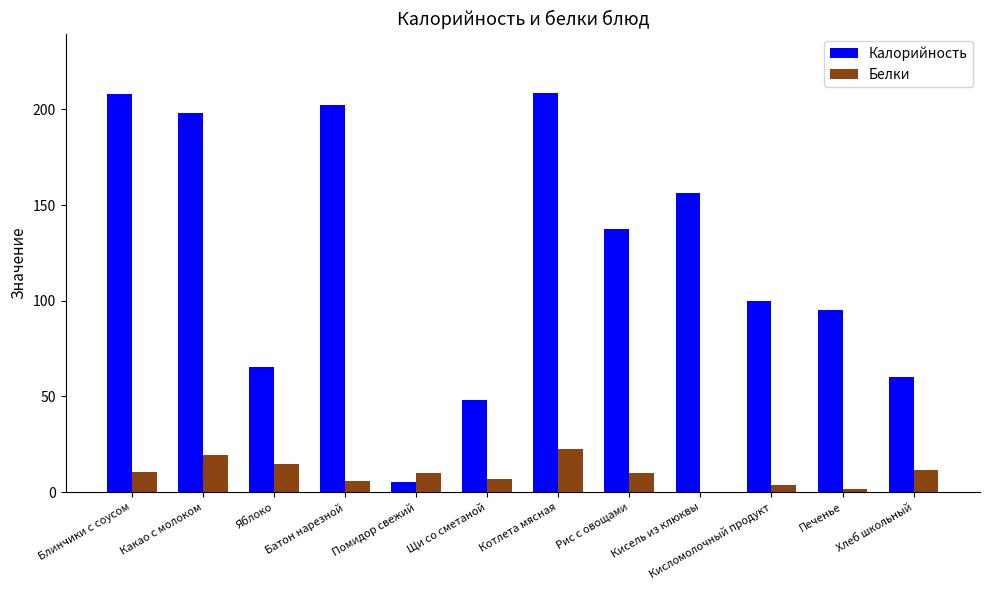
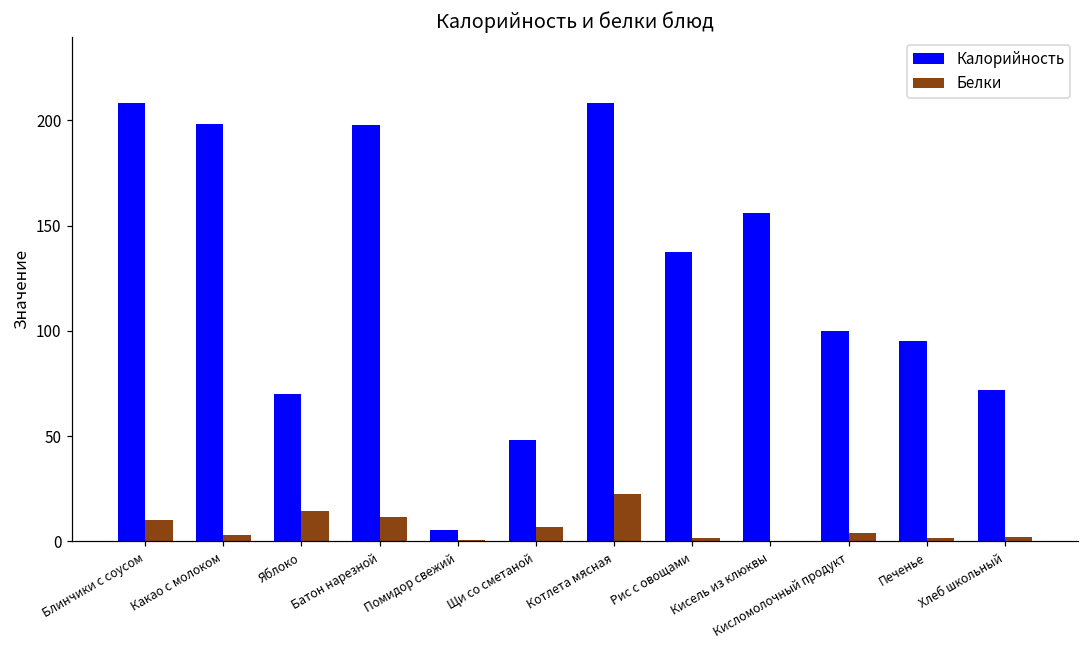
Белки, Какао с молоком: 19 -> 3
Калорийность, Яблоко: 65 -> 70
Калорийность, Батон нарезной: 202 -> 198
Белки, Батон нарезной: 6 -> 11
Белки, Помидор свежий: 10 -> 1
Белки, Рис с овощами: 10 -> 2
Калорийность, Хлеб школьный: 60 -> 72
Белки, Хлеб школьный: 11 -> 2
